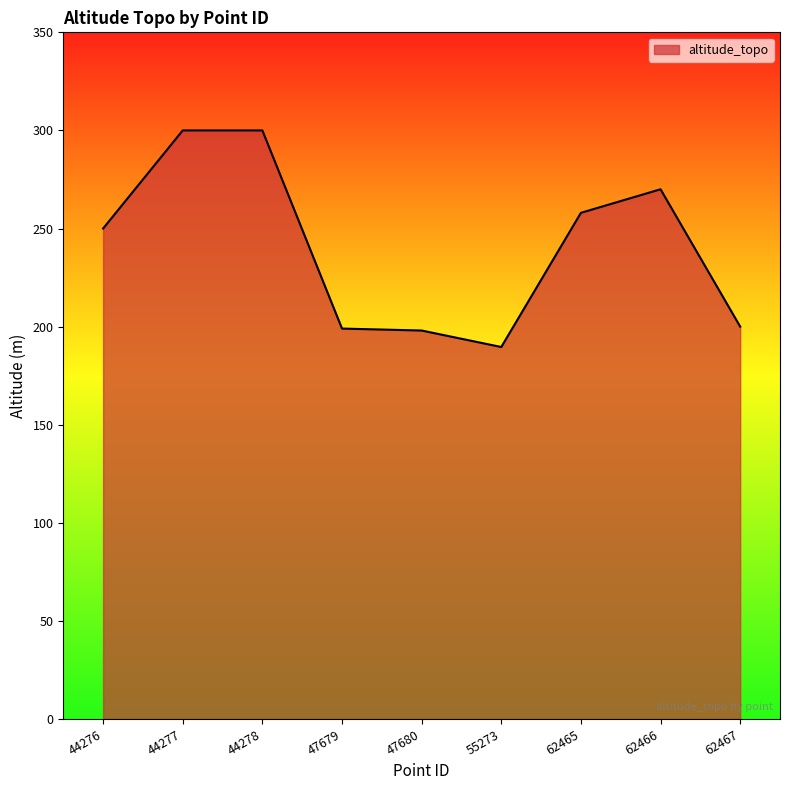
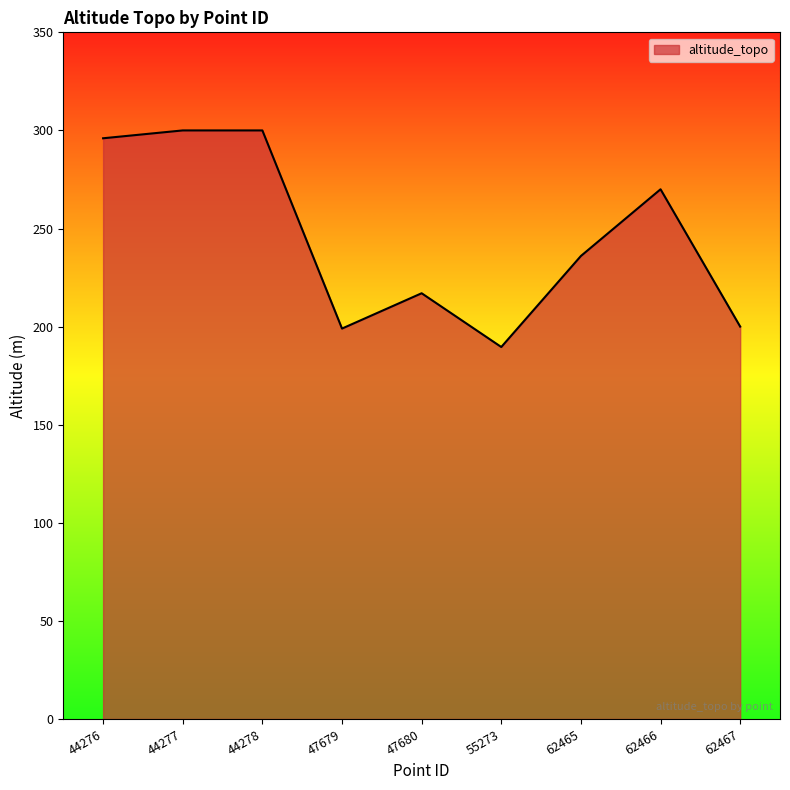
44276: 250 -> 296
47680: 198 -> 217
62465: 258 -> 236
